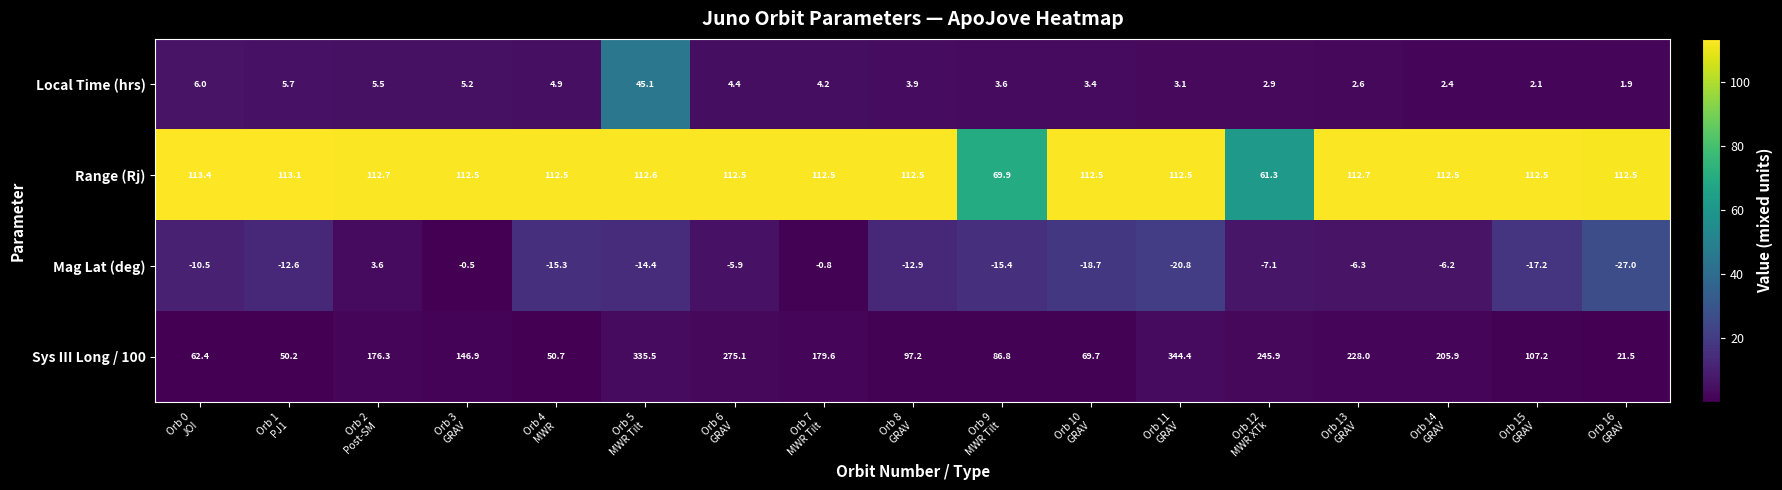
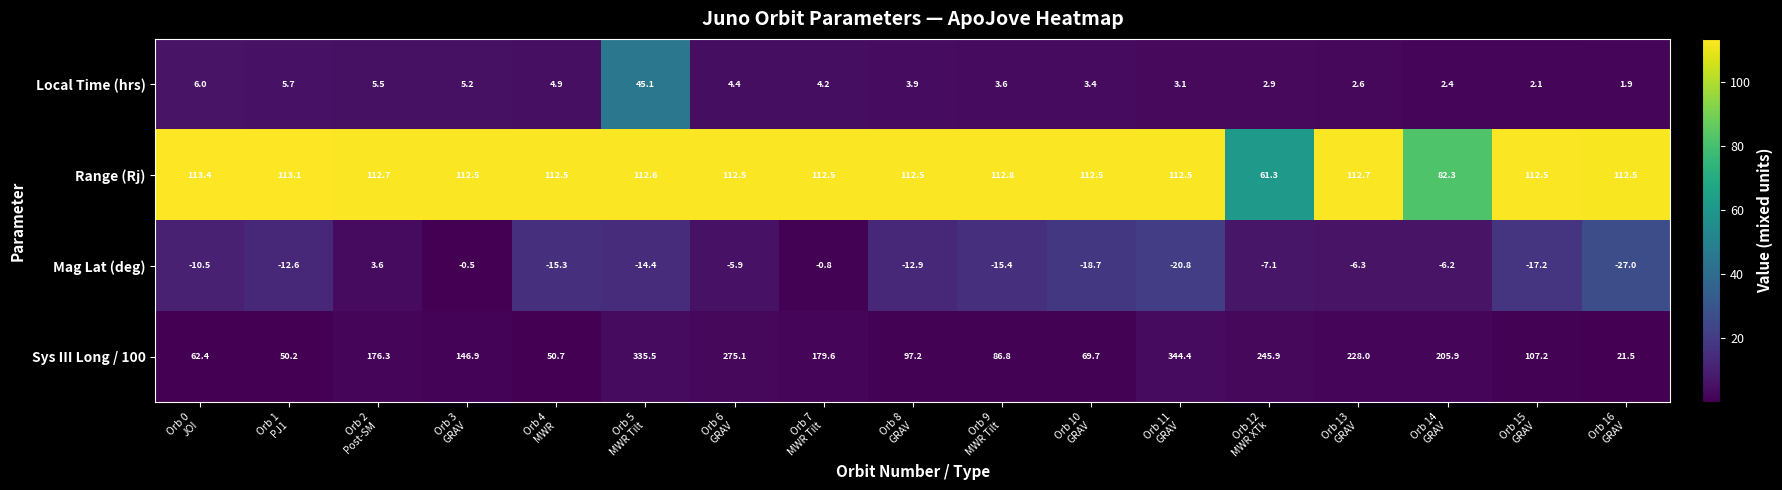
Range (Rj), Orb 9 MWR Tilt: 69.9 -> 112.8
Range (Rj), Orb 14 GRAV: 112.5 -> 82.3
